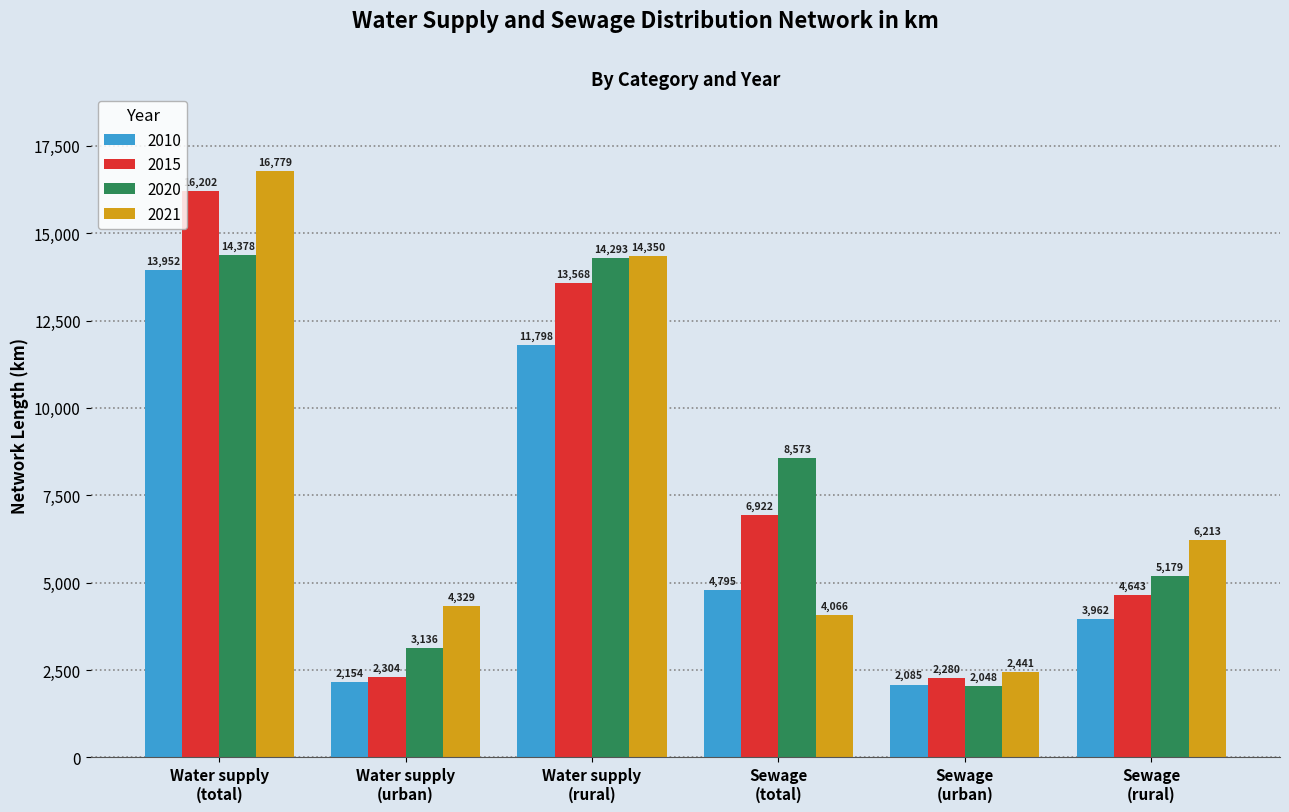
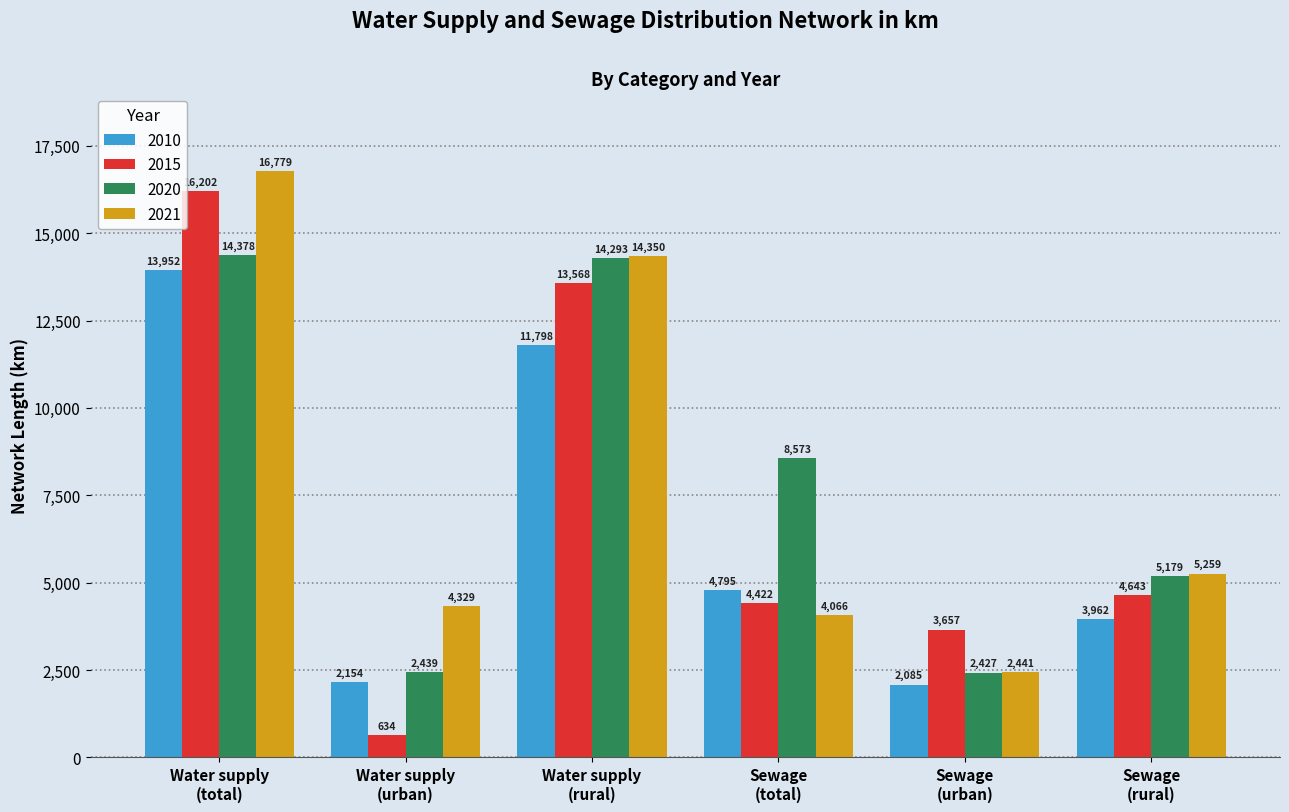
2015, Water supply (urban): 2,304 -> 634
2020, Water supply (urban): 3,136 -> 2,439
2015, Sewage (total): 6,922 -> 4,422
2015, Sewage (urban): 2,280 -> 3,657
2020, Sewage (urban): 2,048 -> 2,427
2021, Sewage (rural): 6,213 -> 5,259
